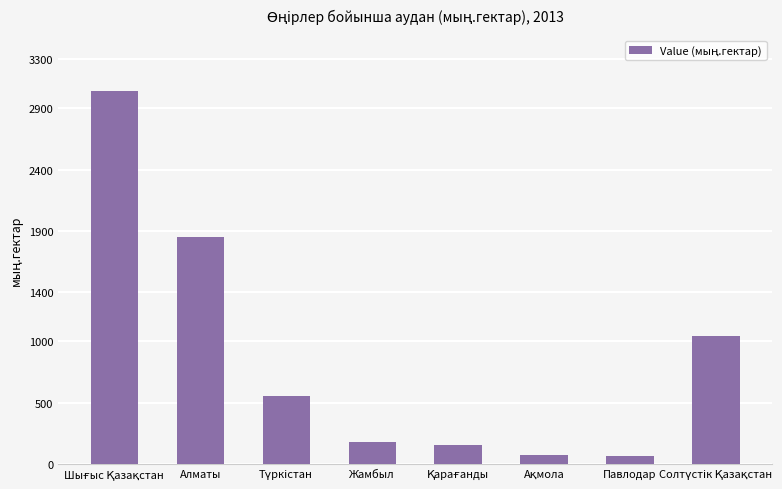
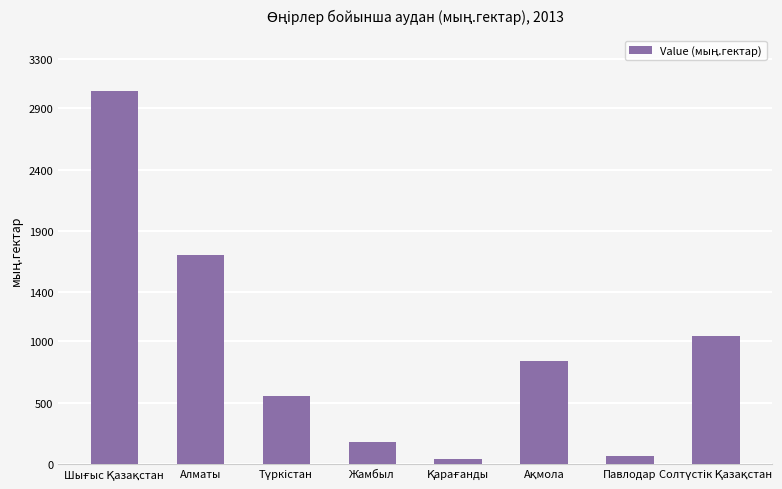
Алматы: 1850 -> 1710
Қарағанды: 150 -> 40
Ақмола: 70 -> 840
